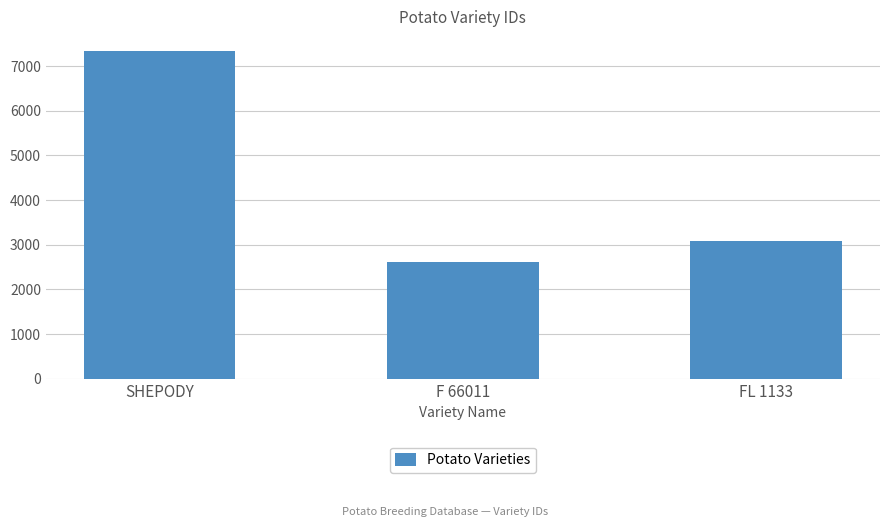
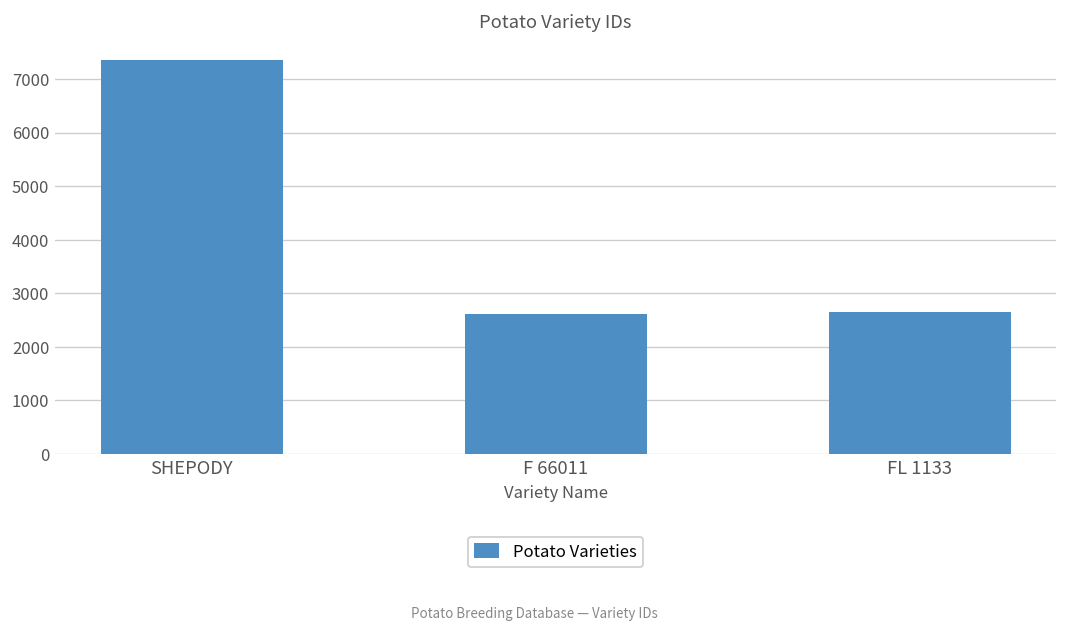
FL 1133: 3100 -> 2600
